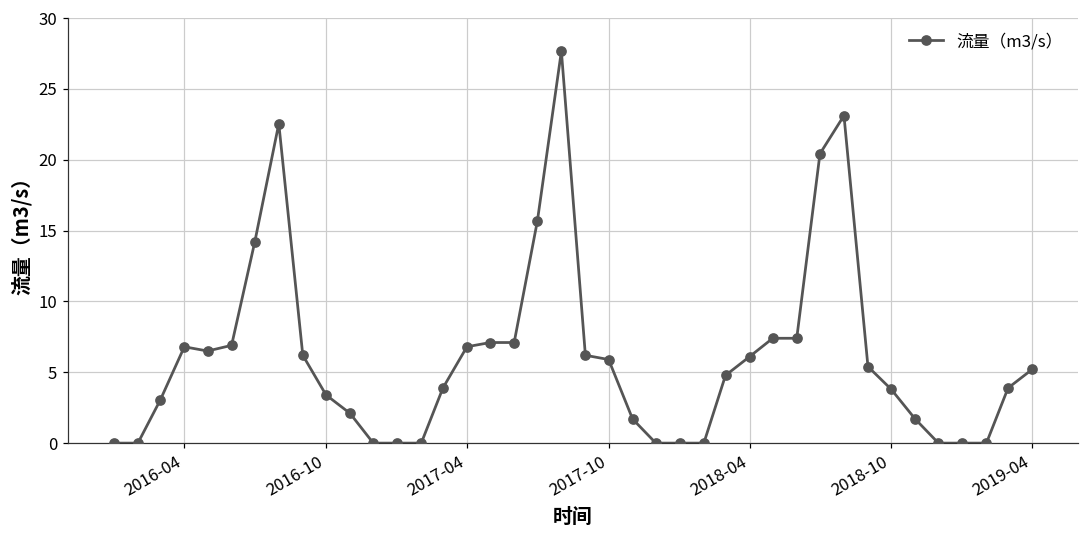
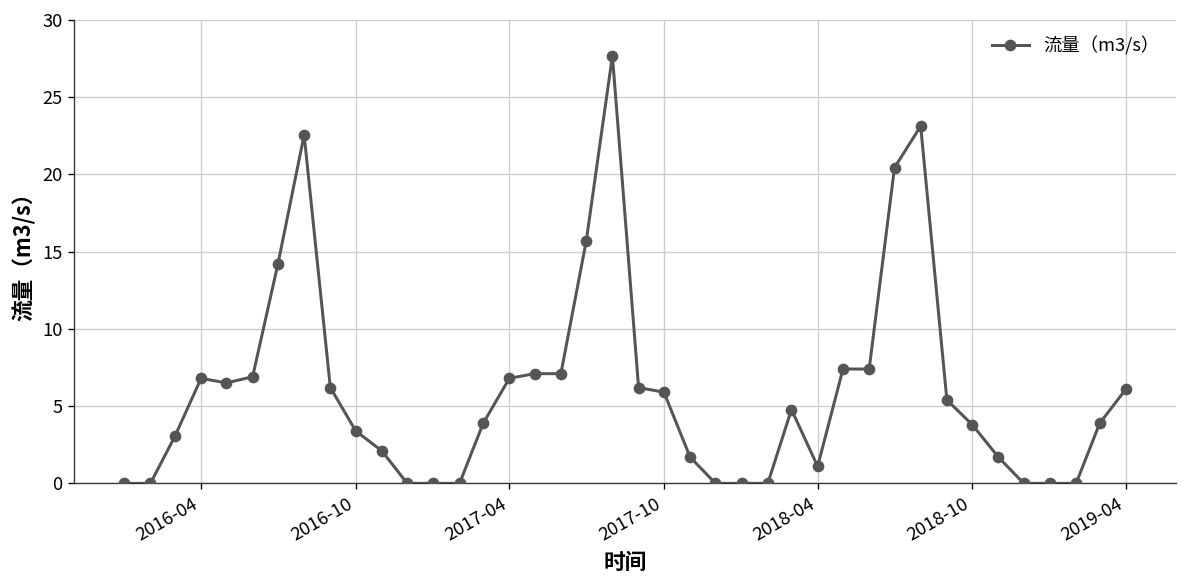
2018-04: 6.1 -> 1.1
2019-04: 5.2 -> 6.1
